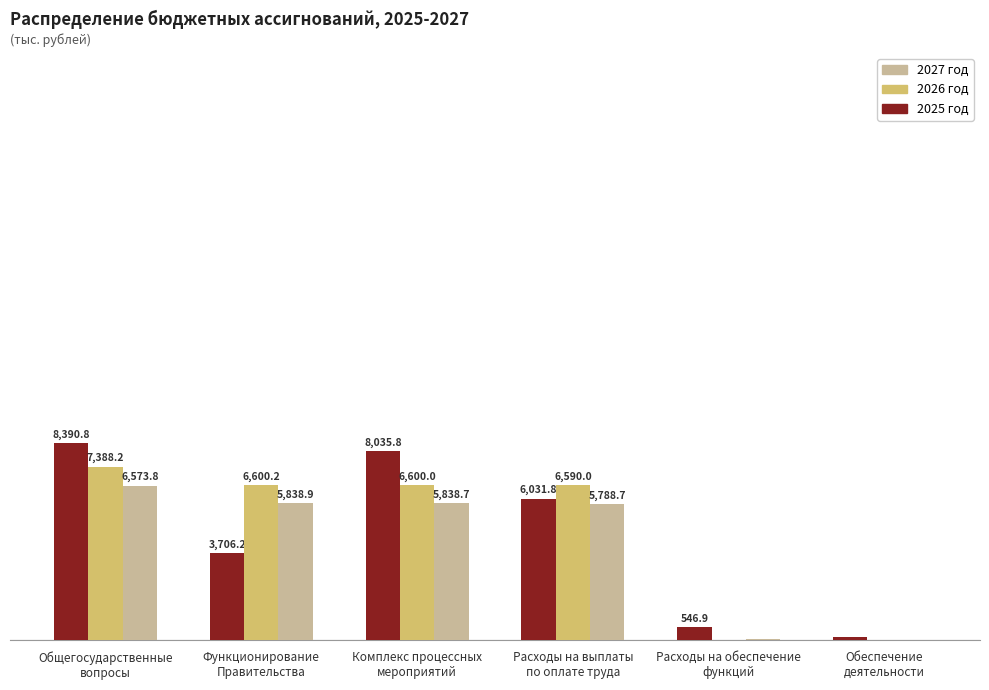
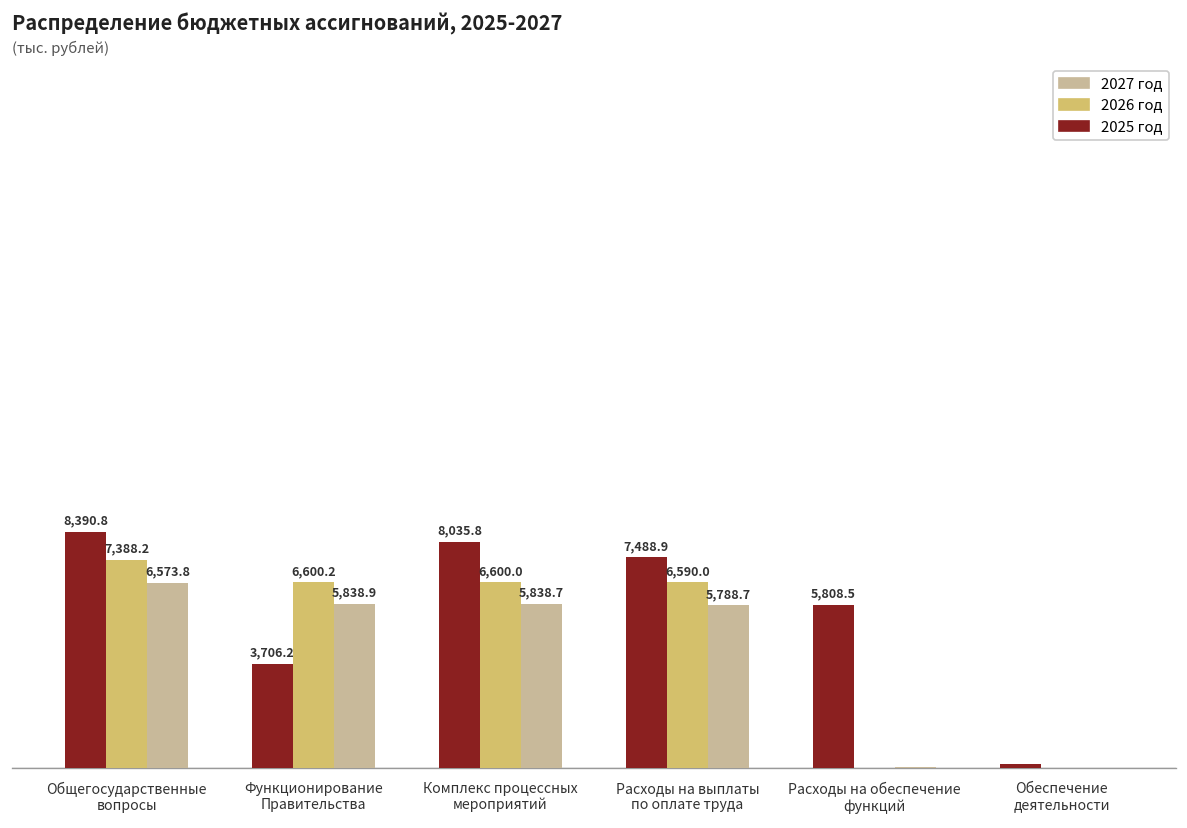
2025 год, Расходы на выплаты по оплате труда: 6,031.8 -> 7,488.9
2025 год, Расходы на обеспечение функций: 546.9 -> 5,808.5
